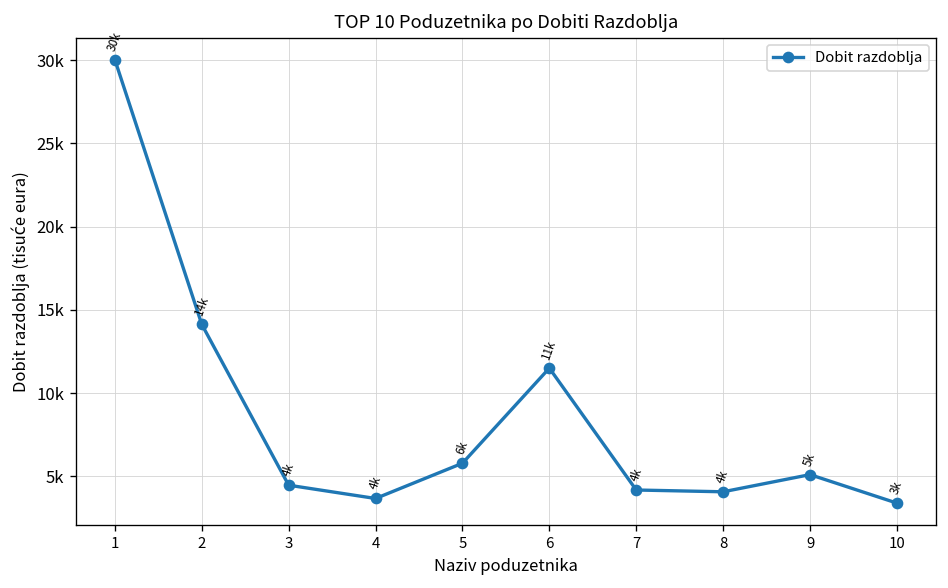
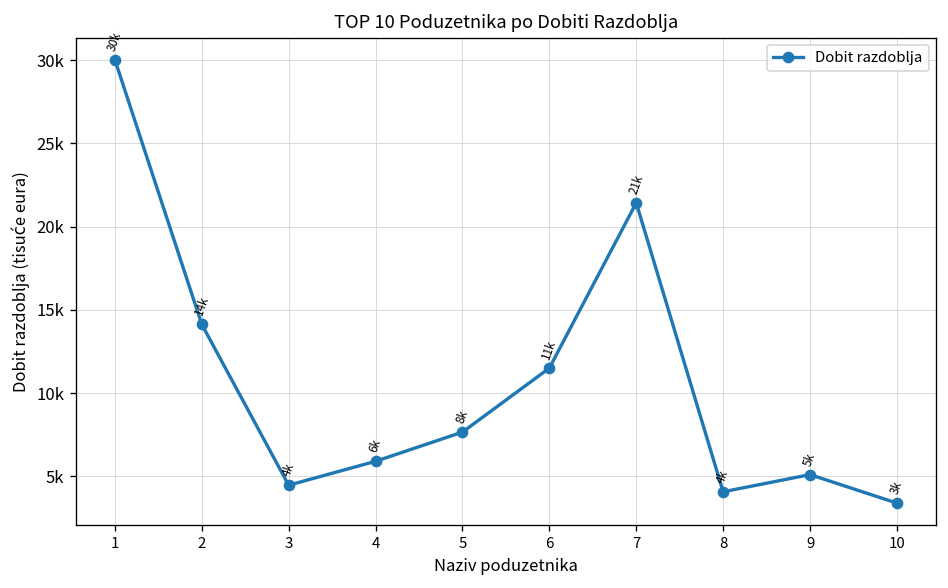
4: 4k -> 6k
5: 6k -> 8k
7: 4k -> 21k
